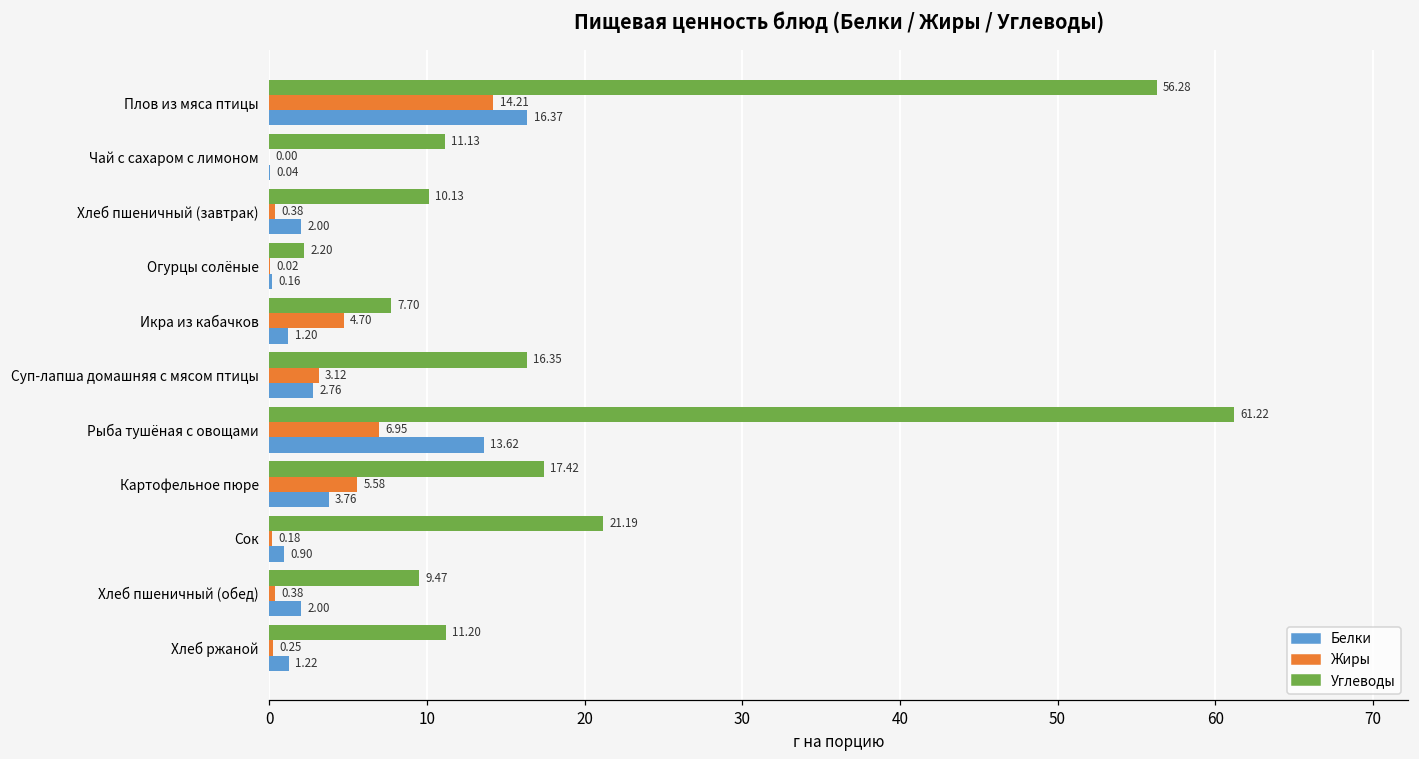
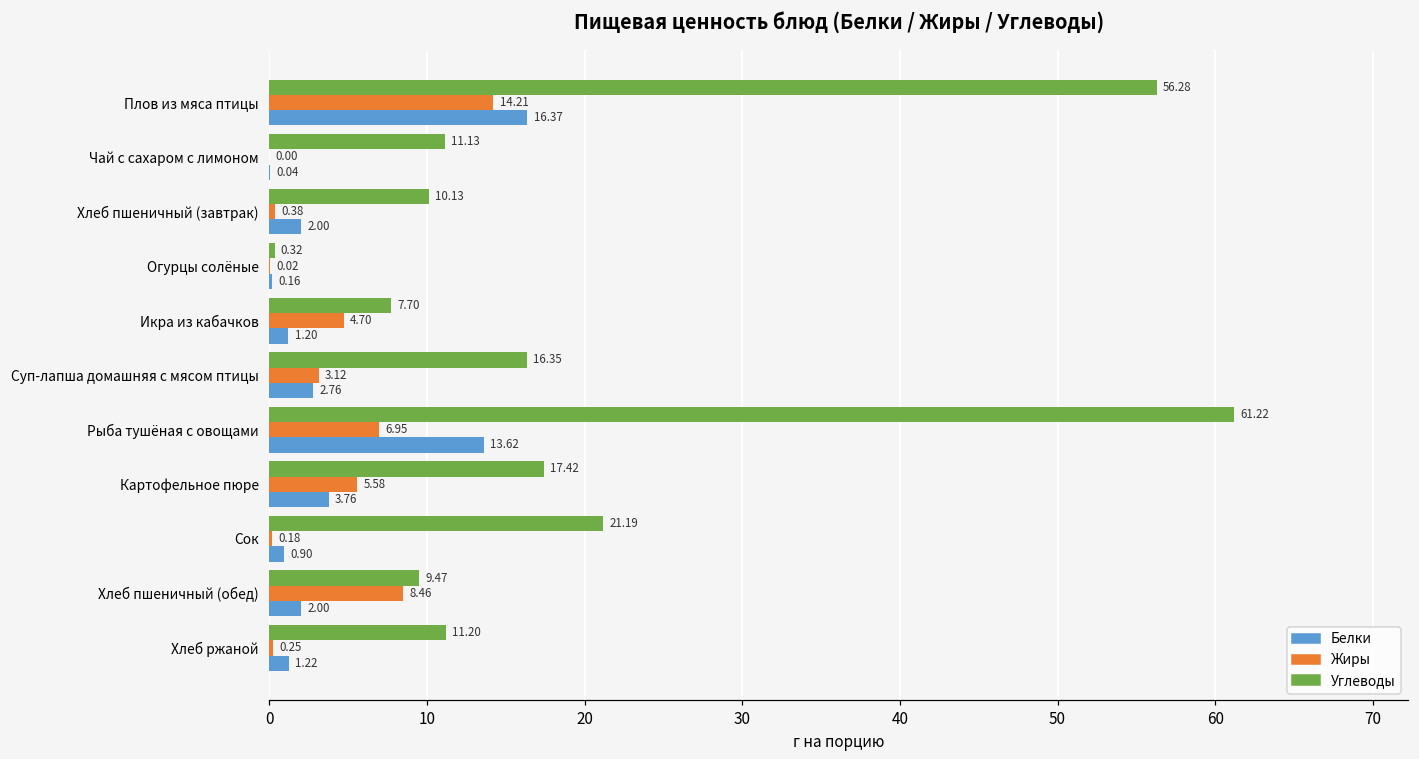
Углеводы, Огурцы солёные: 2.20 -> 0.32
Жиры, Хлеб пшеничный (обед): 0.38 -> 8.46
